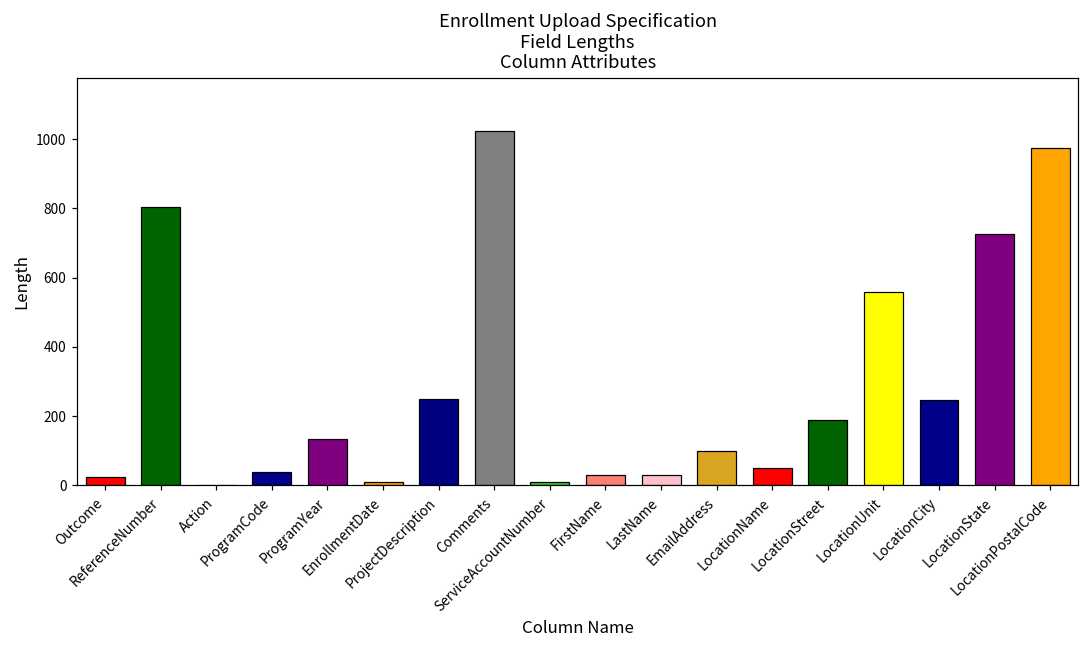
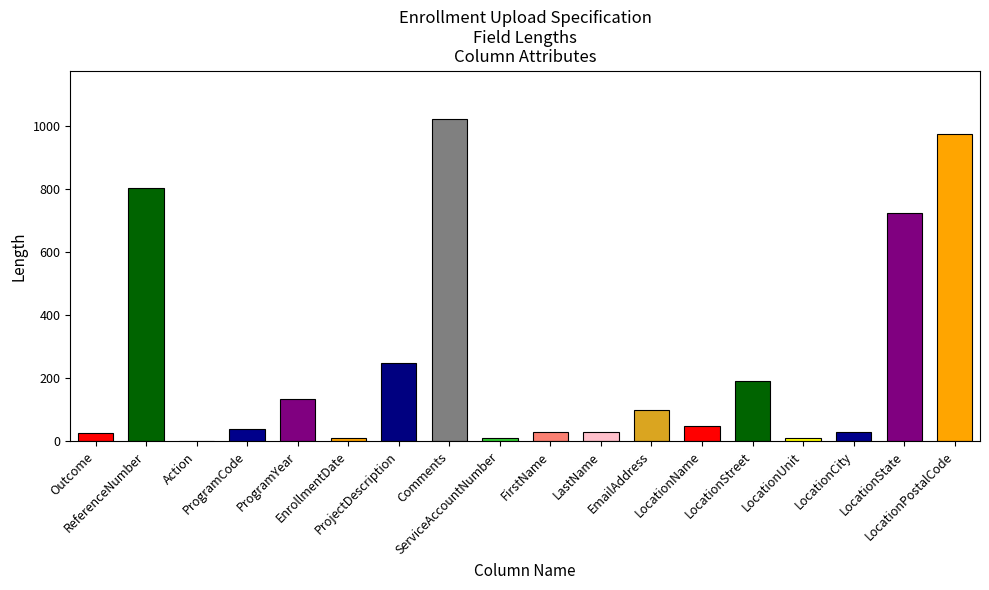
LocationUnit: 560 -> 10
LocationCity: 250 -> 30
